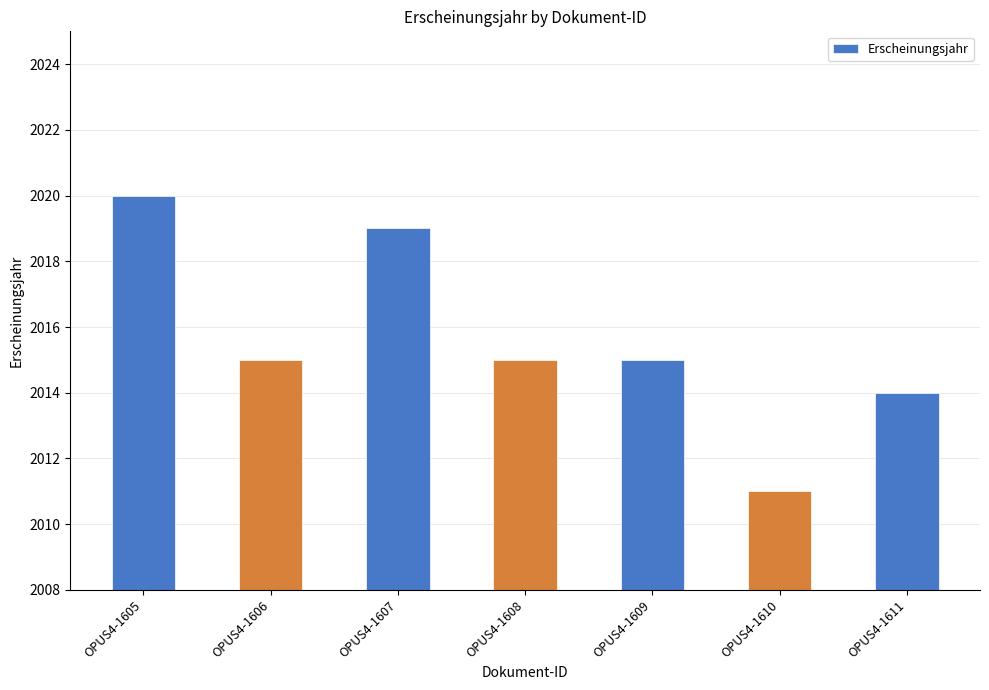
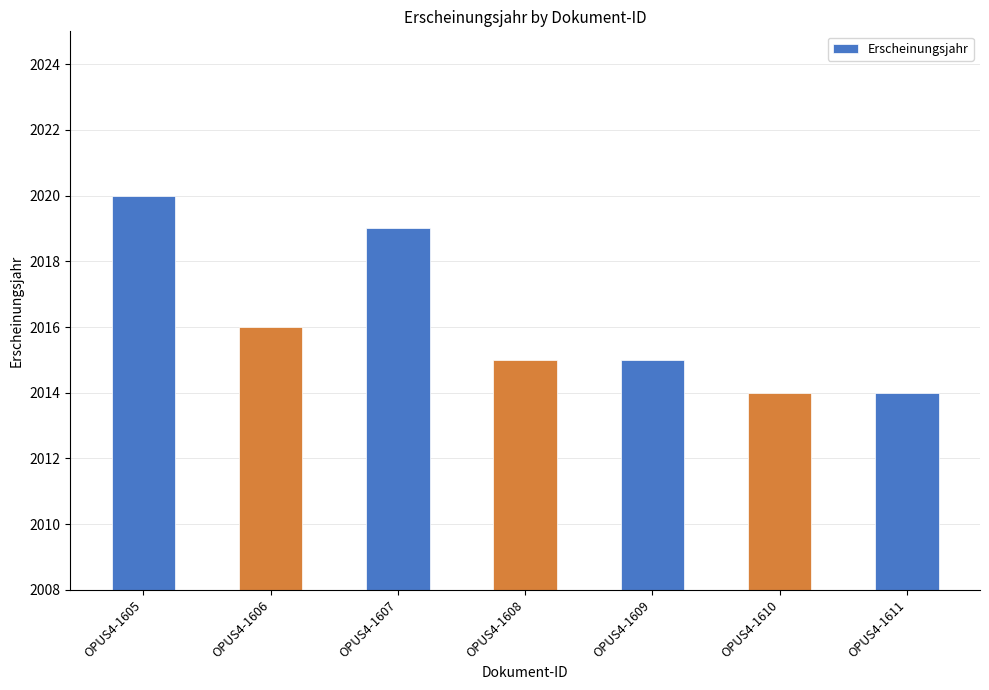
OPUS4-1606: 2015 -> 2016
OPUS4-1610: 2011 -> 2014
